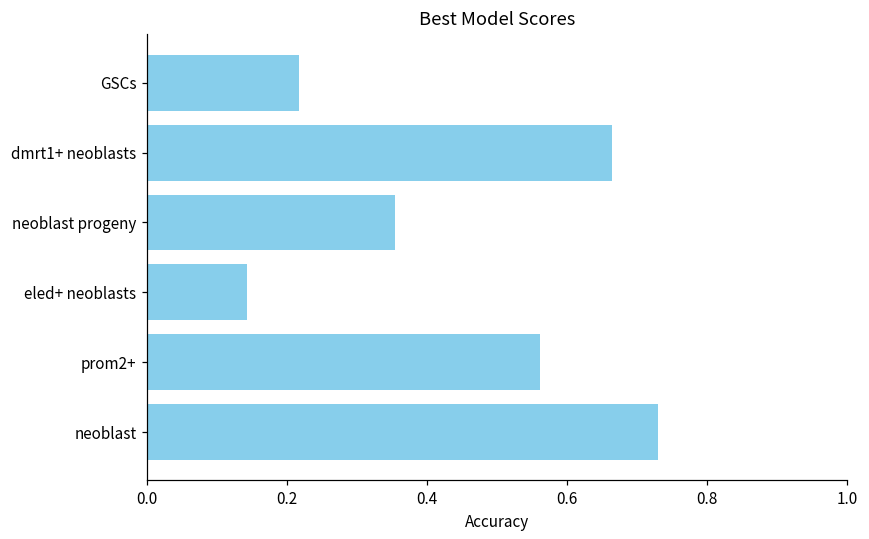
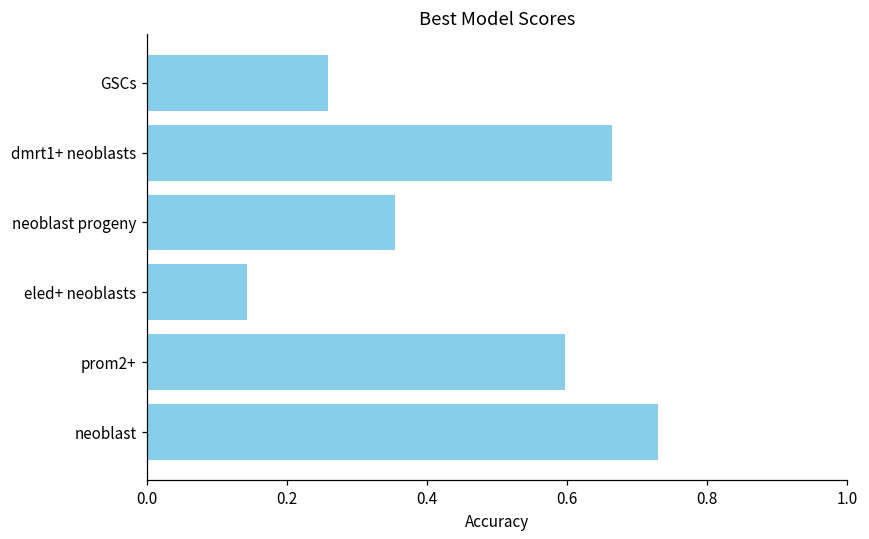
GSCs: 0.22 -> 0.26
prom2+: 0.56 -> 0.60
